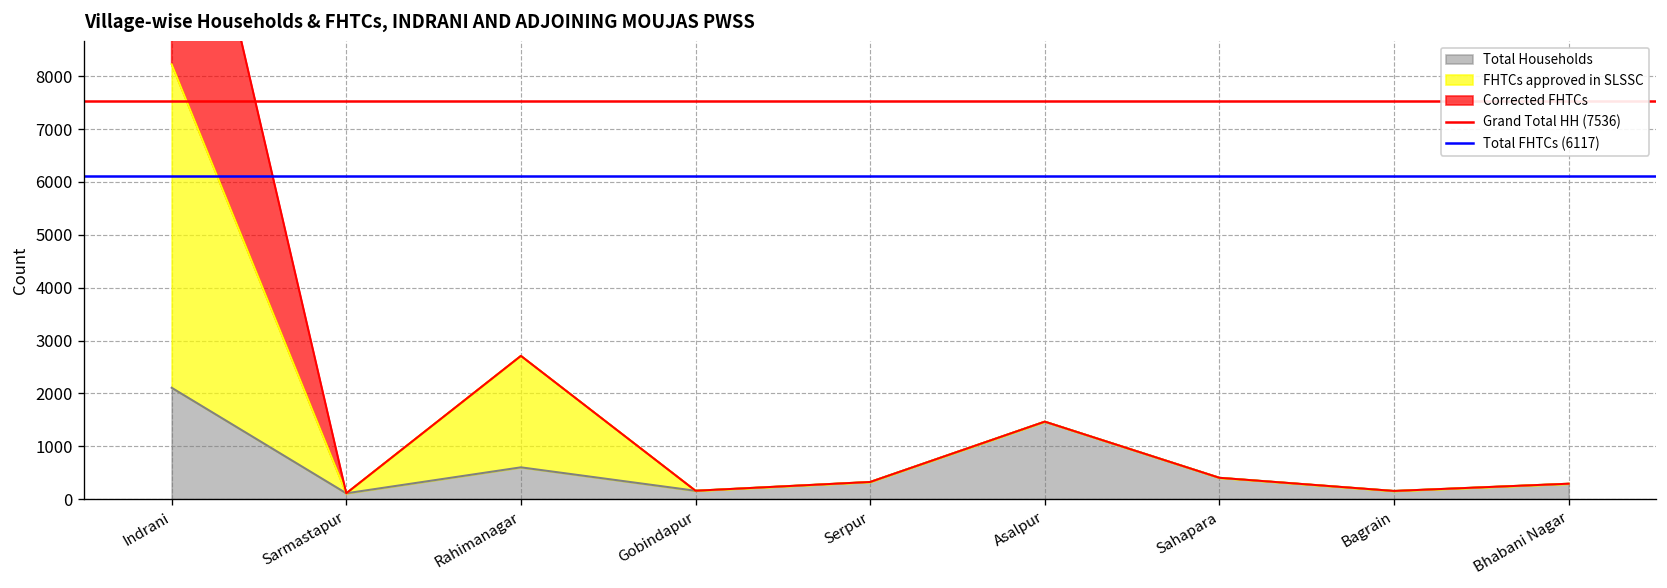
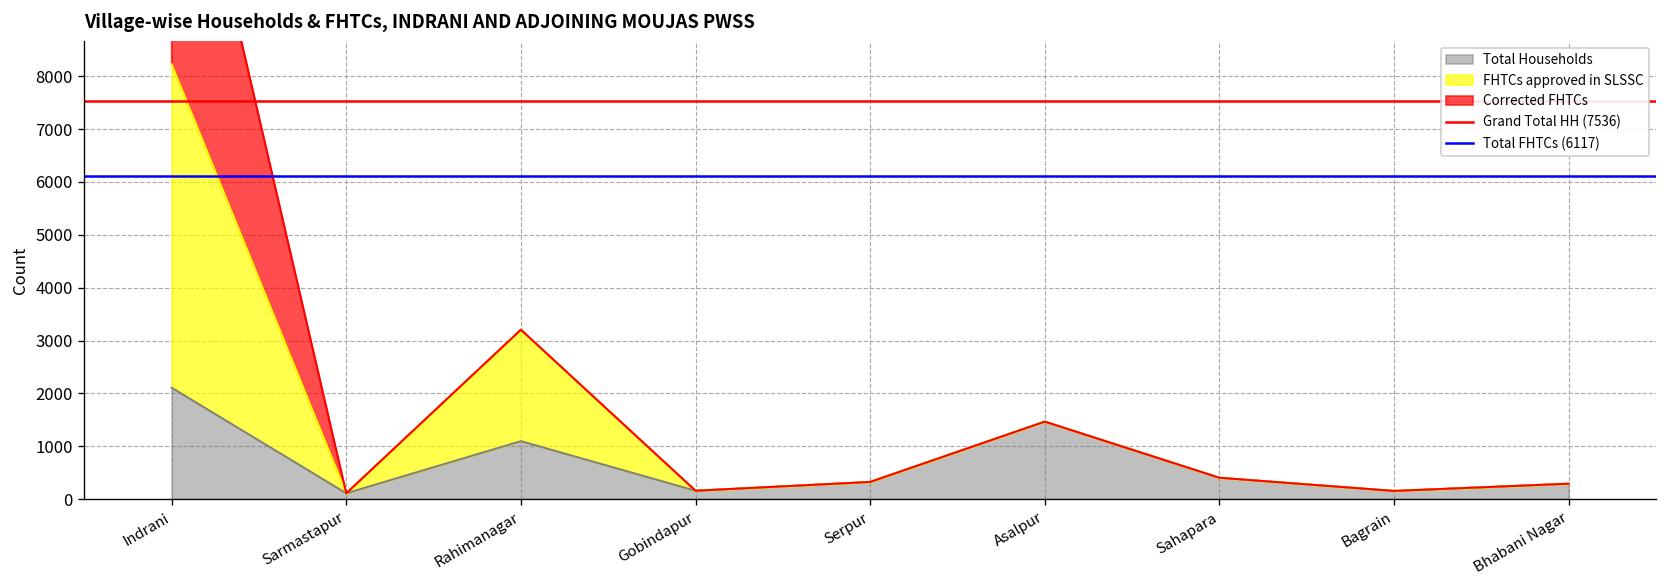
Total Households, Rahimanagar: 600 -> 1100
